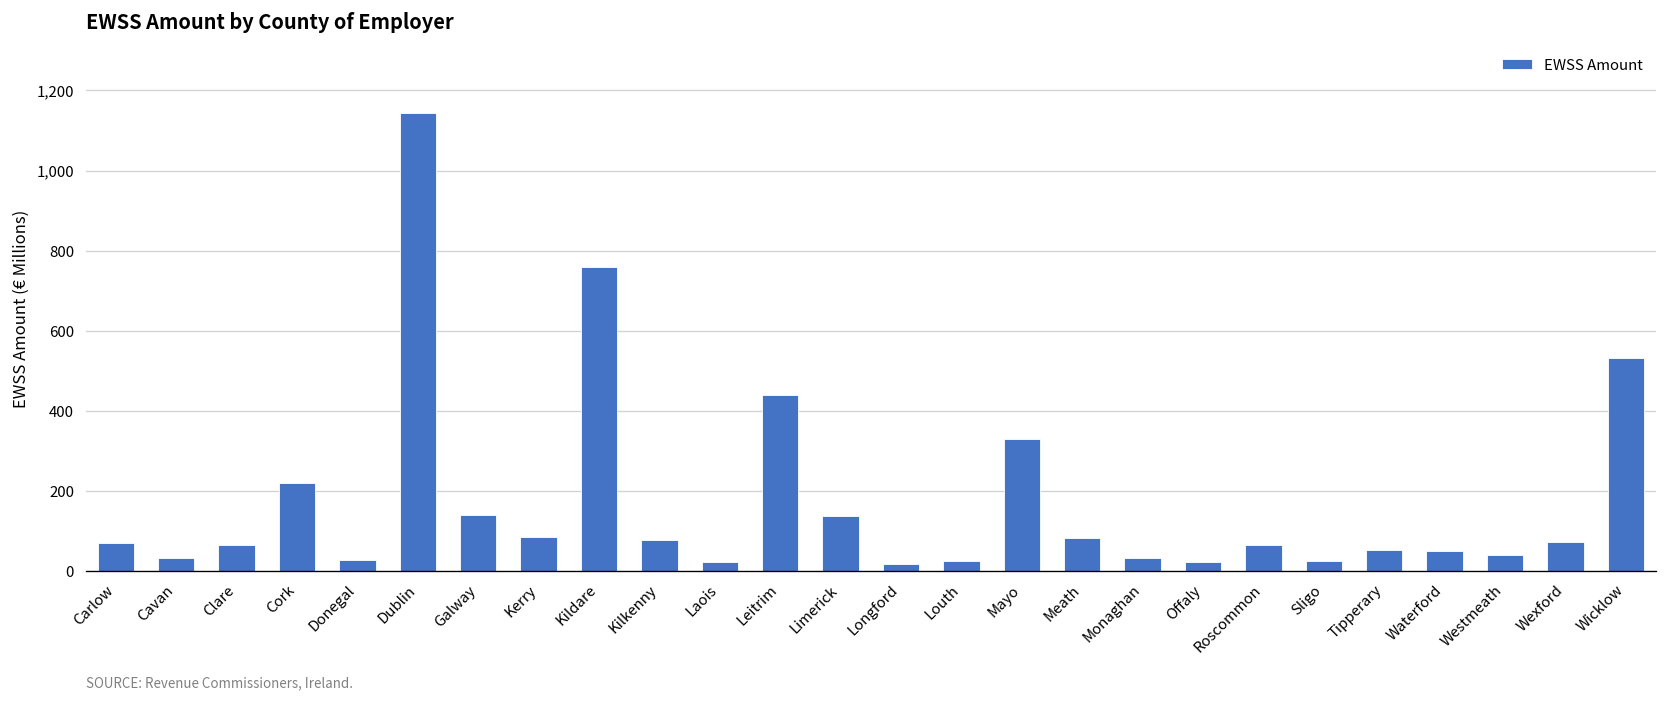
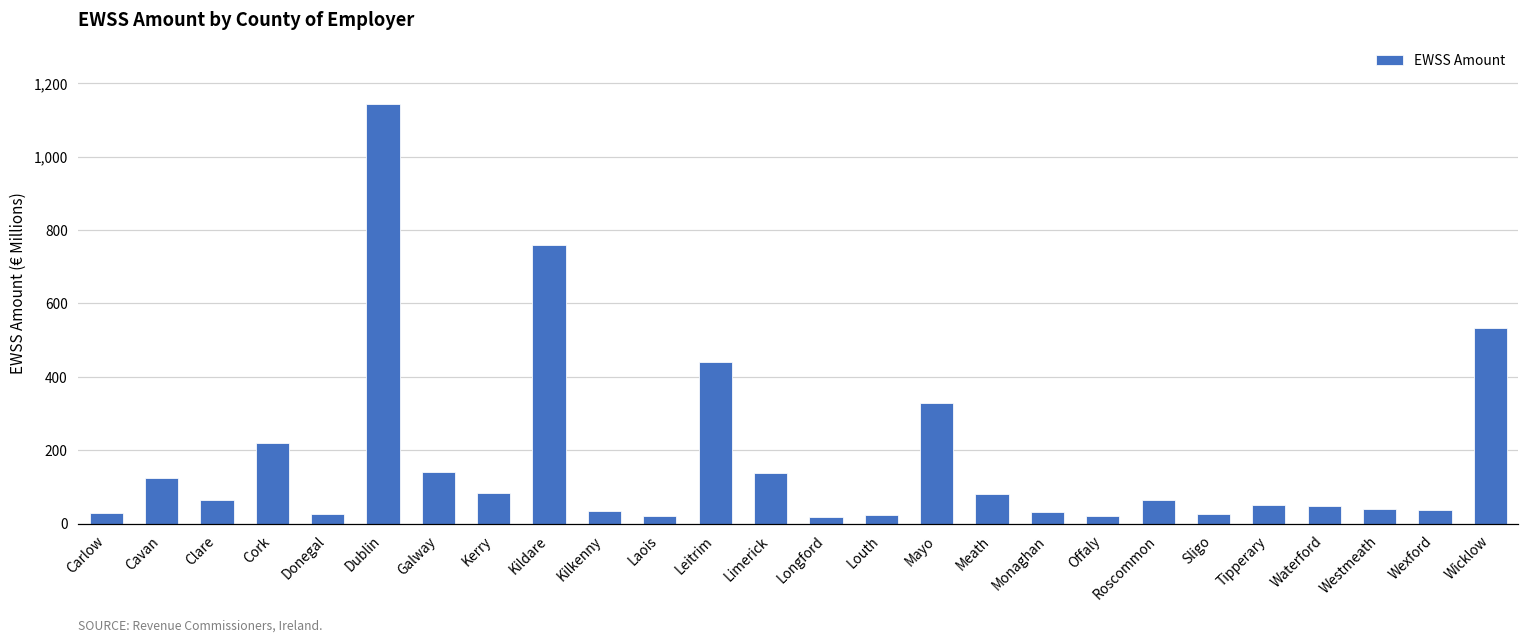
Carlow: 70 -> 30
Cavan: 30 -> 120
Kilkenny: 80 -> 30
Wexford: 70 -> 40
